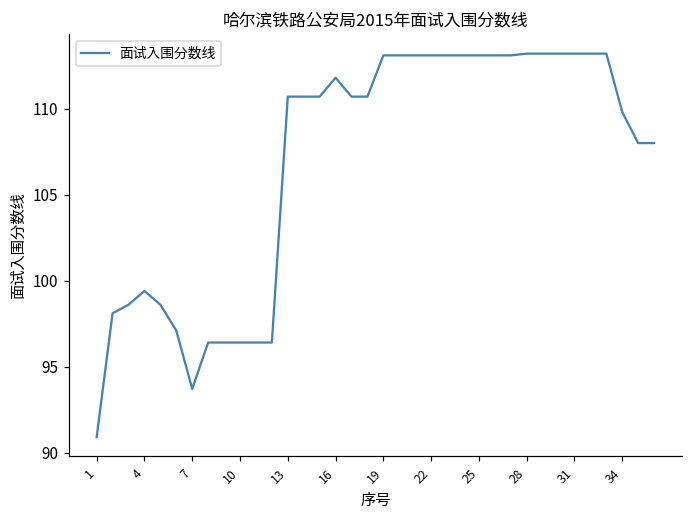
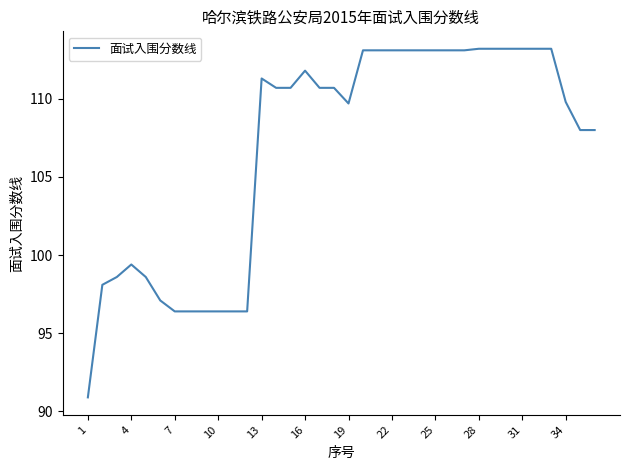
7: 93.7 -> 96.4
13: 110.7 -> 111.3
19: 113.1 -> 109.7
